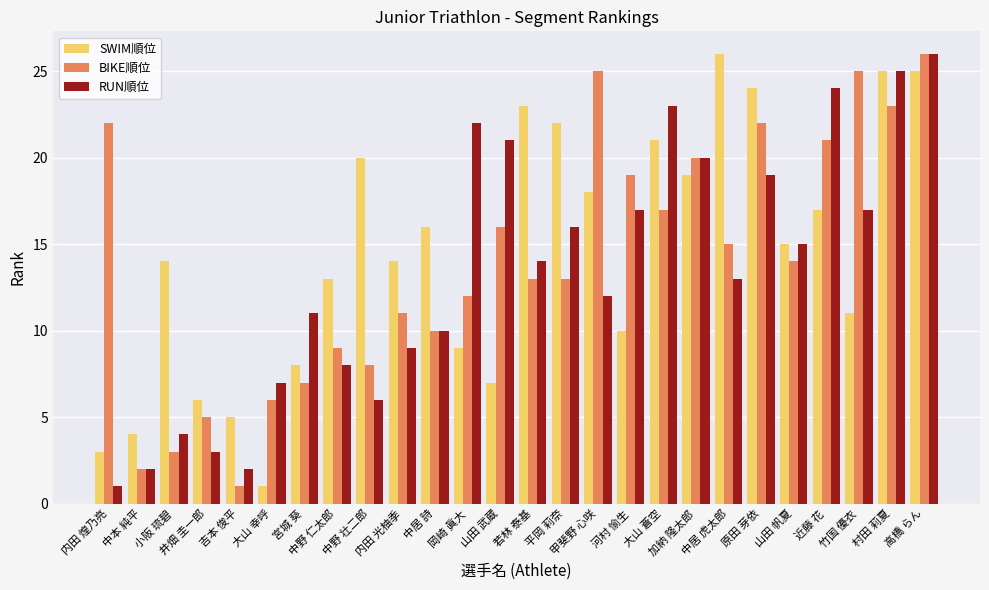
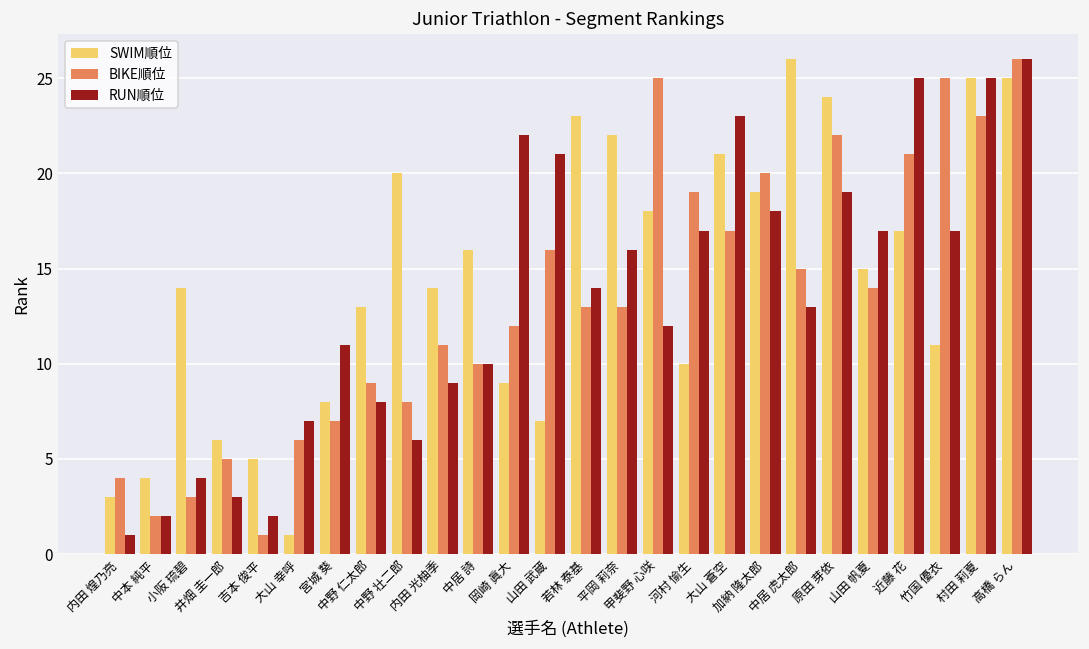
BIKE順位, 内田 煌乃亮: 22 -> 4
RUN順位, 加納 隆太郎: 20 -> 18
RUN順位, 山田 帆夏: 15 -> 17
RUN順位, 近藤 花: 24 -> 25
